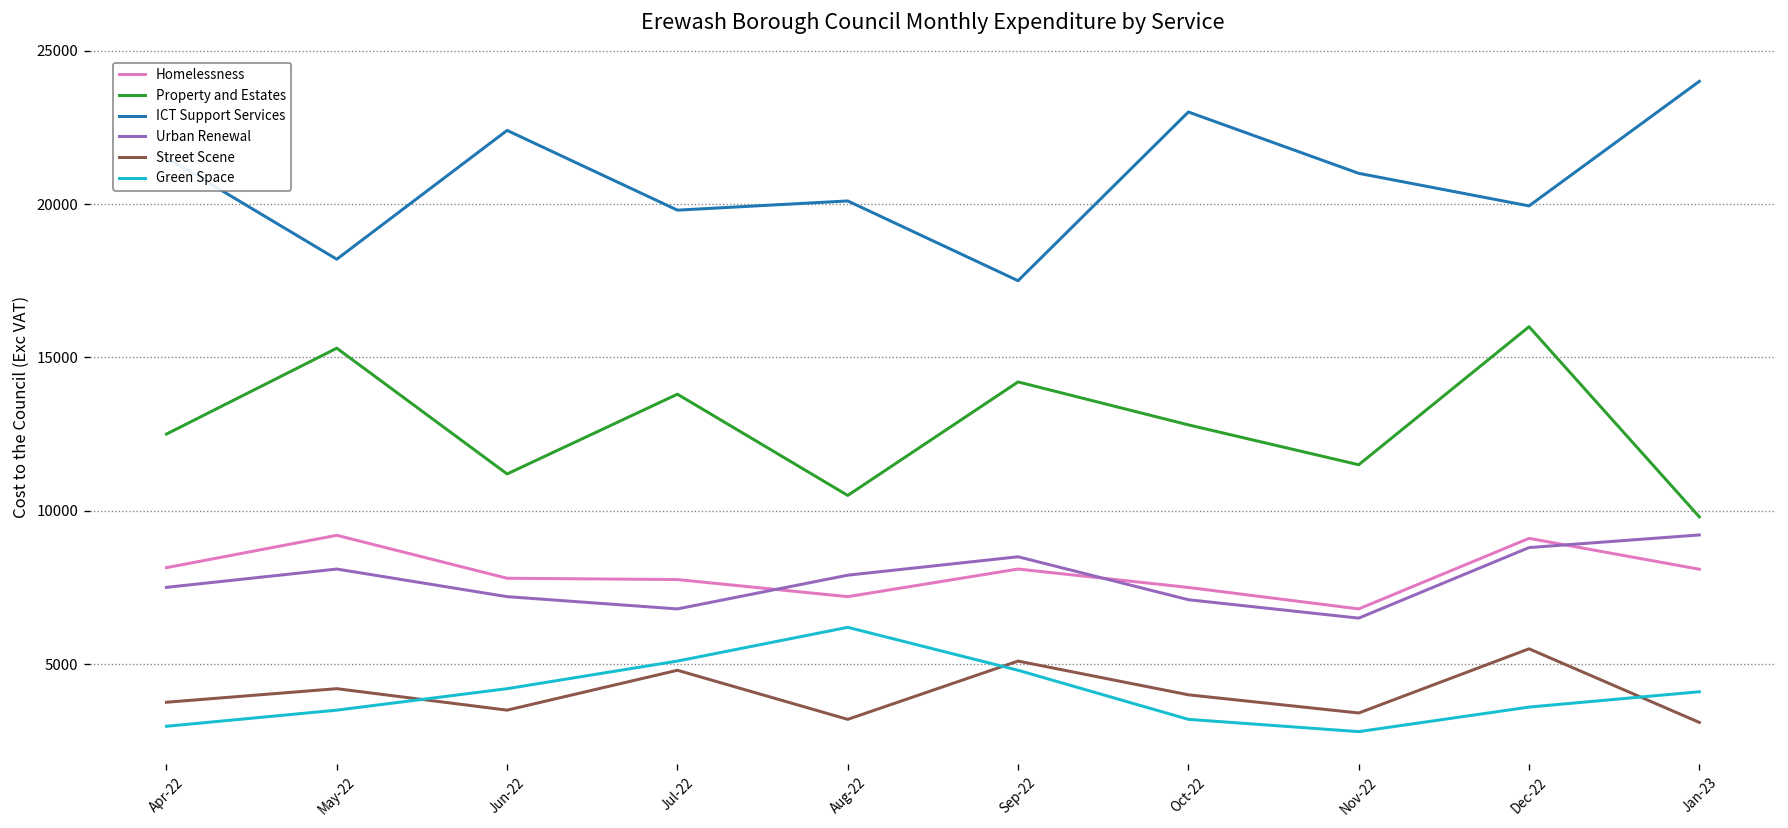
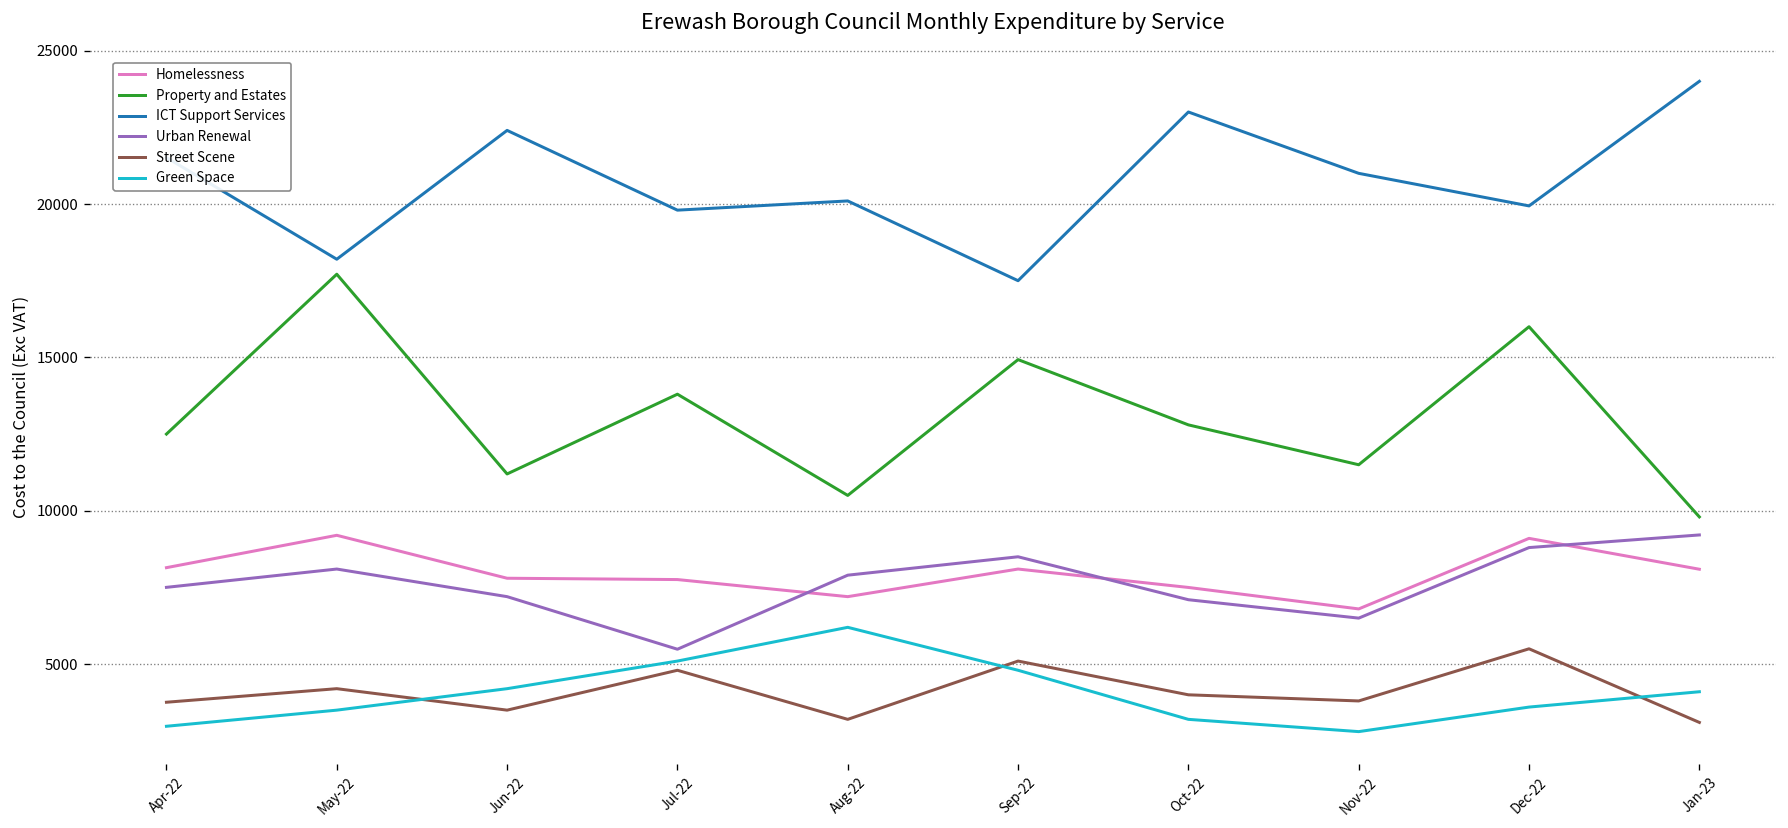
Property and Estates, May-22: 15300 -> 17700
Urban Renewal, Jul-22: 6800 -> 5500
Property and Estates, Sep-22: 14200 -> 14900
Street Scene, Nov-22: 3400 -> 3800
